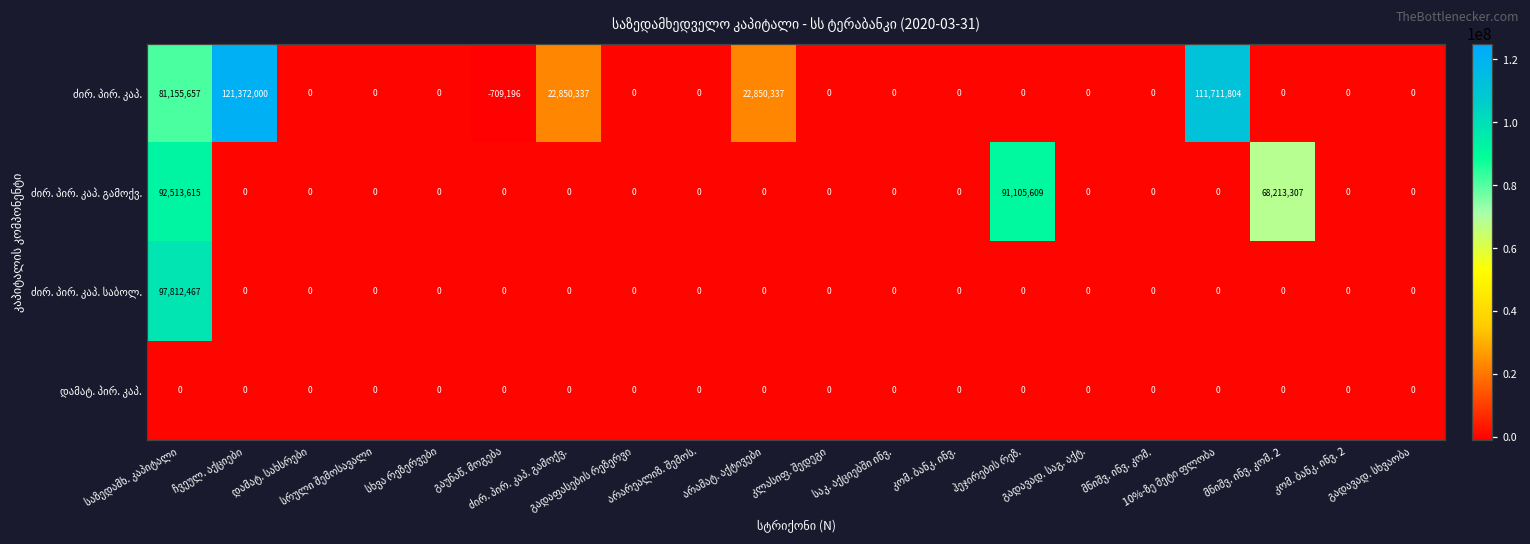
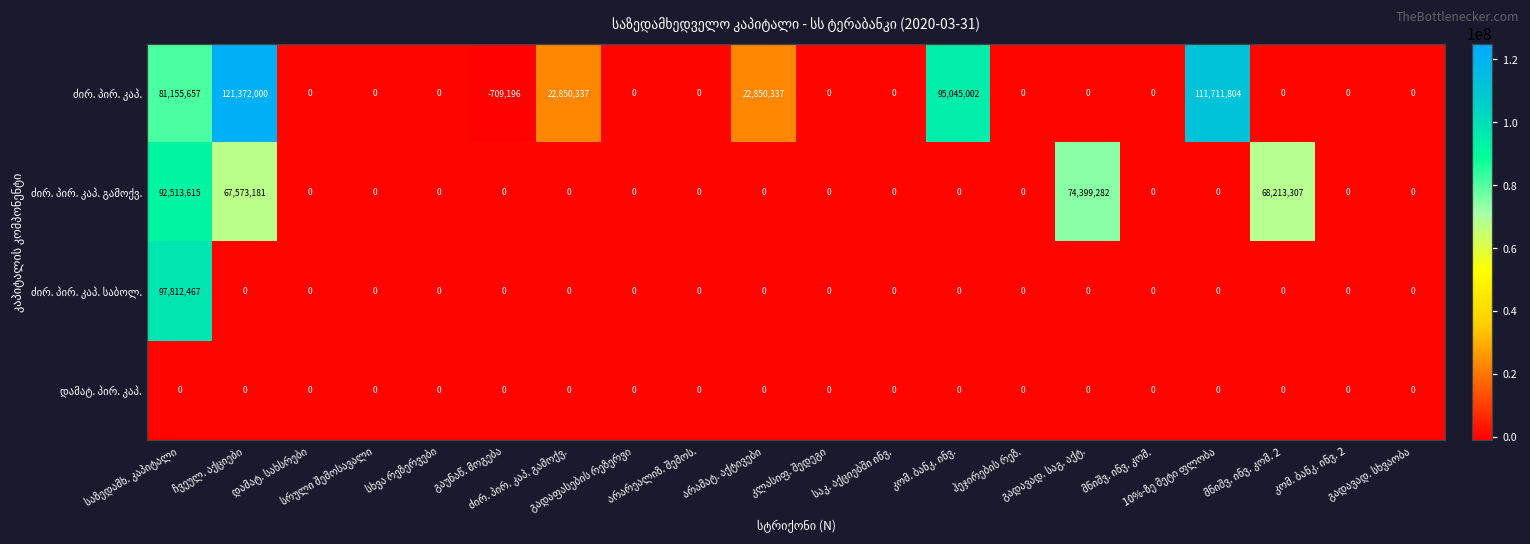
ძირ. პირ. კაპ., კომ. ბანკ. ინვ.: 0 -> 95,045,002
ძირ. პირ. კაპ. გამოქვ., ჩვეულ. აქციები: 0 -> 67,573,181
ძირ. პირ. კაპ. გამოქვ., ჰეჯირების რეზ.: 91,105,609 -> 0
ძირ. პირ. კაპ. გამოქვ., გადავად. საგ. აქტ.: 0 -> 74,399,282
